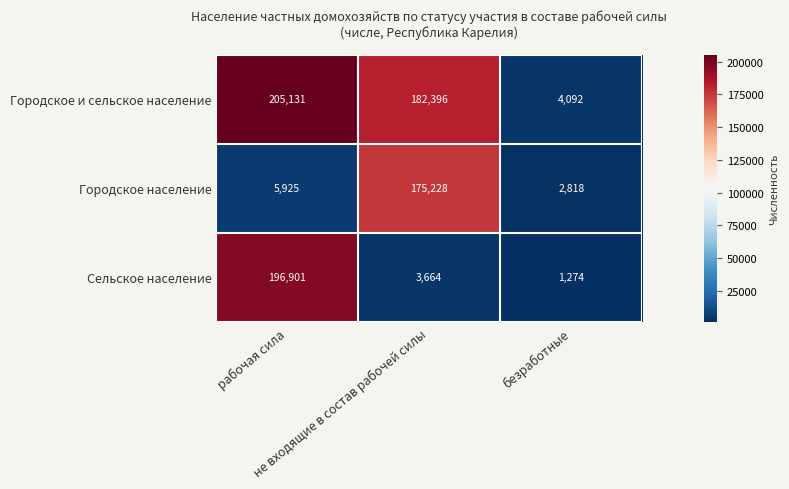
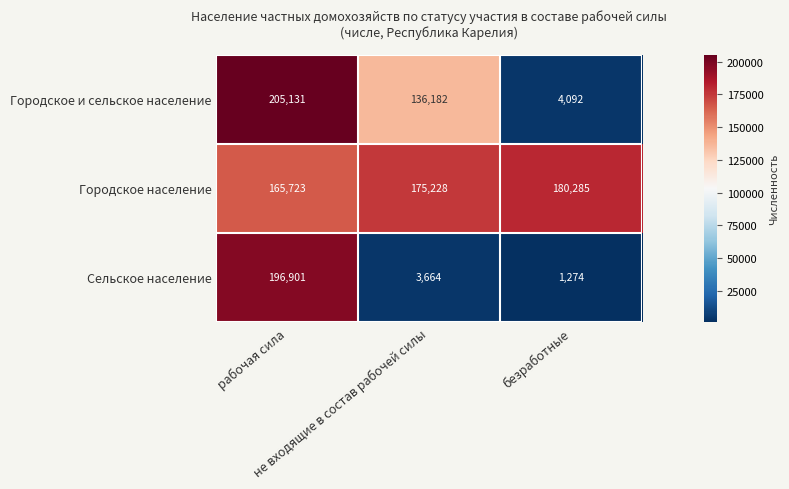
Городское и сельское население, не входящие в состав рабочей силы: 182,396 -> 136,182
Городское население, рабочая сила: 5,925 -> 165,723
Городское население, безработные: 2,818 -> 180,285
